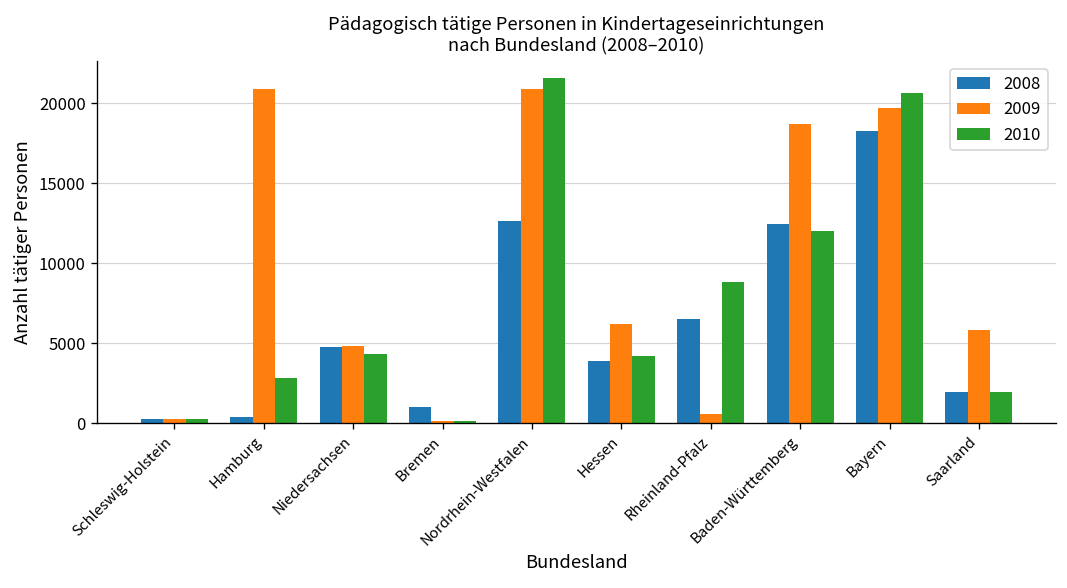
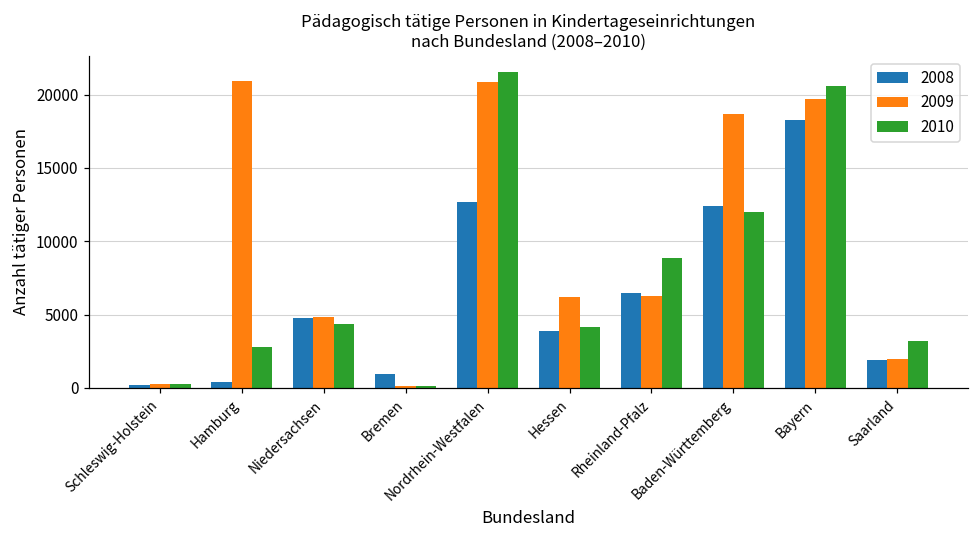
2009, Rheinland-Pfalz: 600 -> 6300
2009, Saarland: 5800 -> 1900
2010, Saarland: 2000 -> 3200
